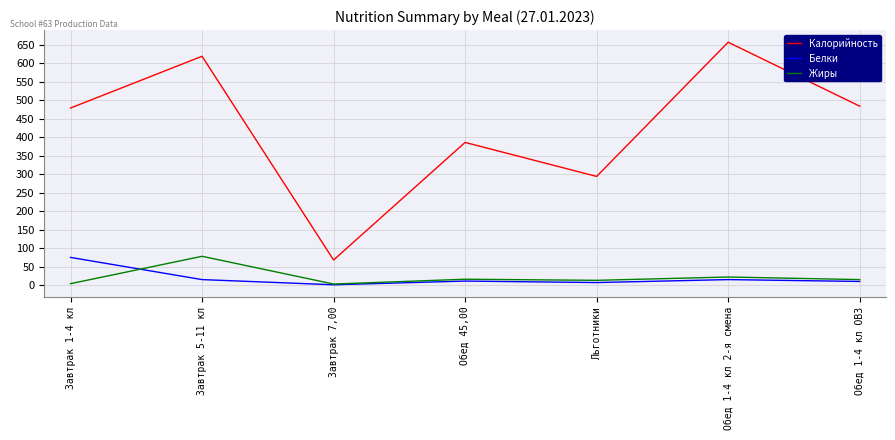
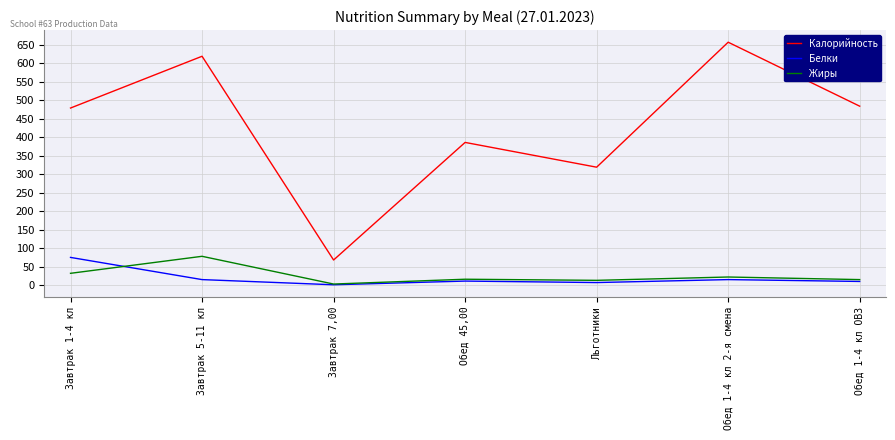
Жиры, Завтрак 1-4 кл: 0 -> 30
Калорийность, Льготники: 290 -> 320
